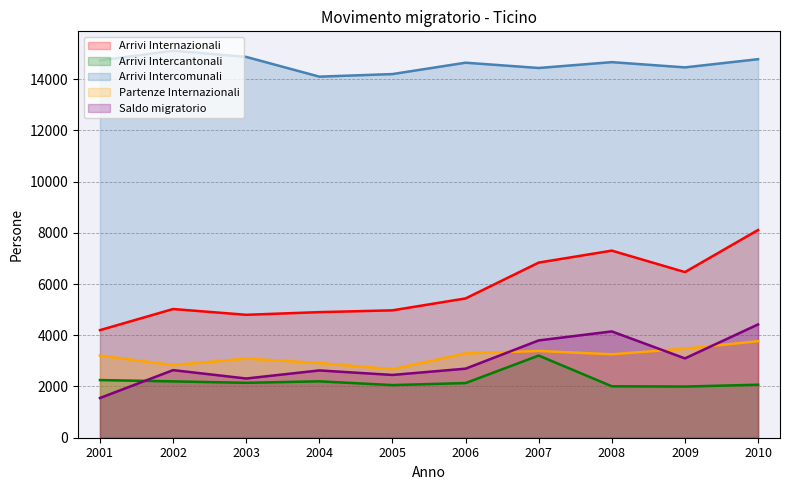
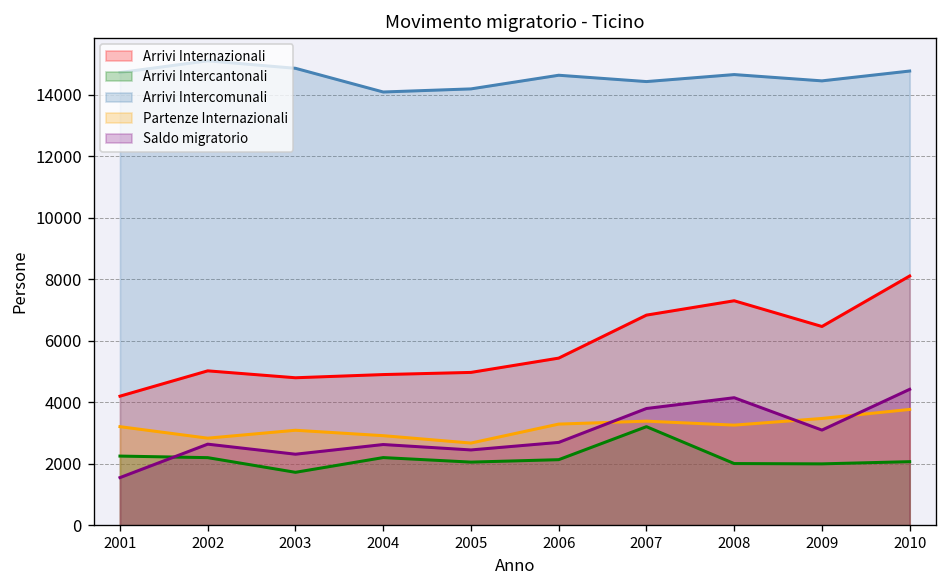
Arrivi Intercantonali, 2003: 2100 -> 1700
